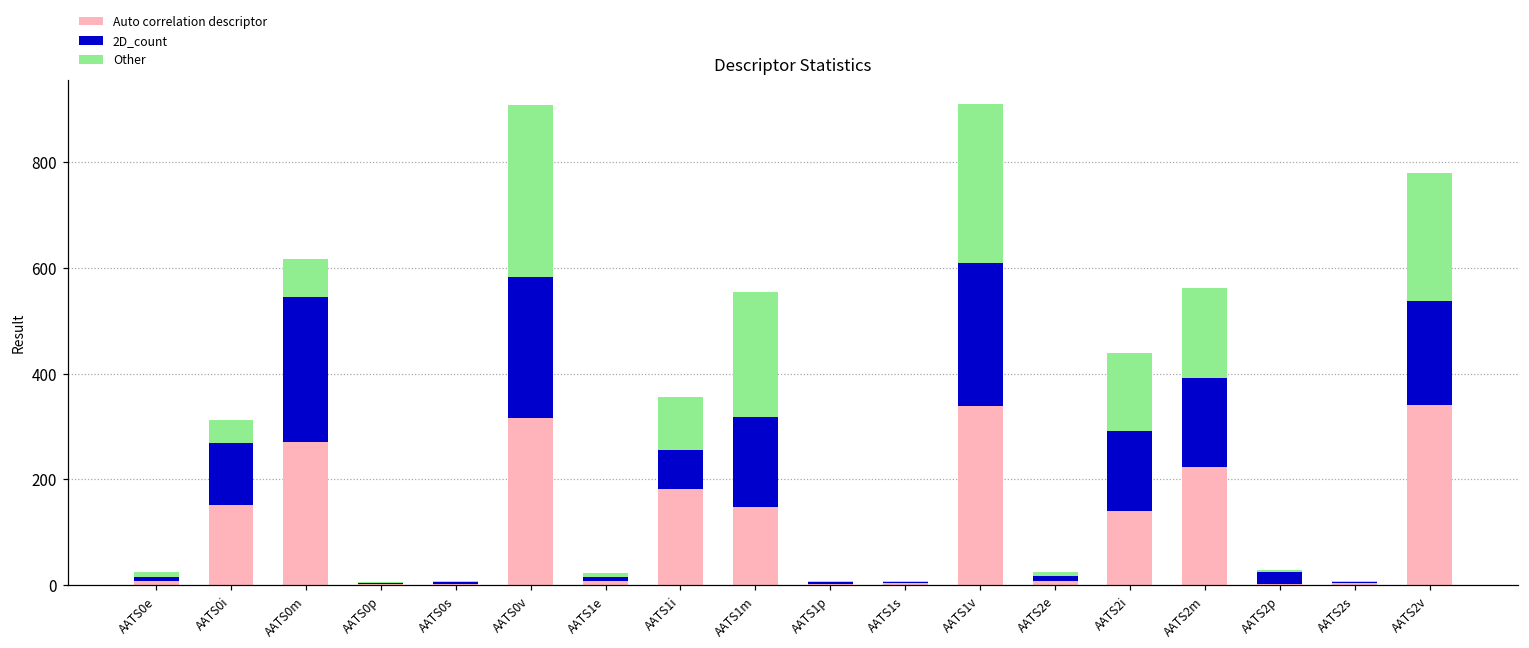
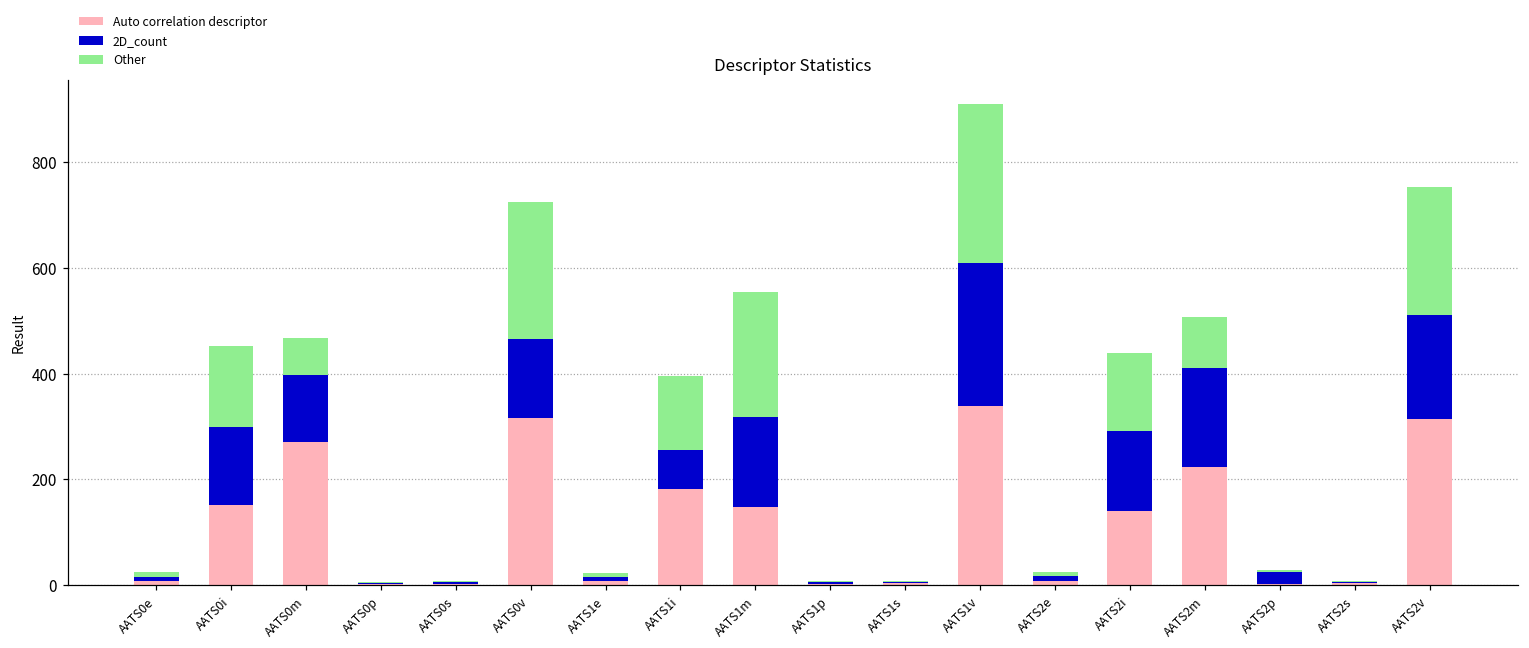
2D_count, AATS0i: 120 -> 150
Other, AATS0i: 40 -> 150
2D_count, AATS0m: 270 -> 130
2D_count, AATS0v: 270 -> 150
Other, AATS0v: 320 -> 260
Other, AATS1i: 100 -> 140
2D_count, AATS2m: 170 -> 190
Other, AATS2m: 170 -> 100
Auto correlation descriptor, AATS2v: 340 -> 310
